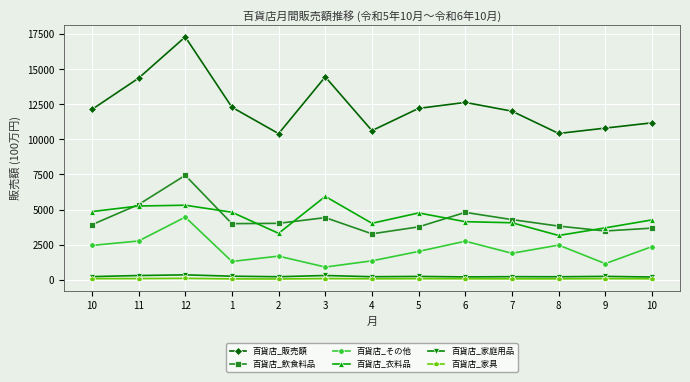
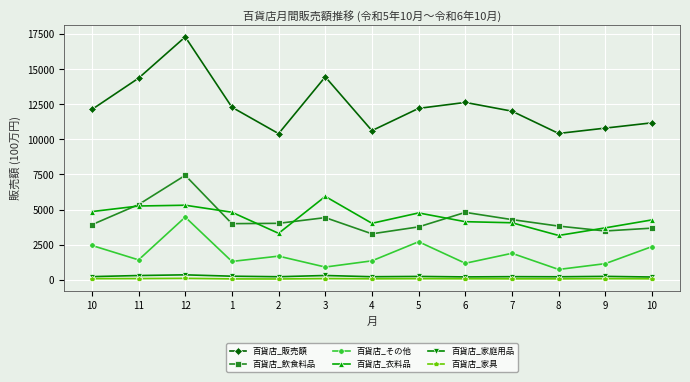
百貨店_その他, 11: 2800 -> 1400
百貨店_その他, 5: 2000 -> 2700
百貨店_その他, 6: 2800 -> 1200
百貨店_その他, 8: 2500 -> 700
